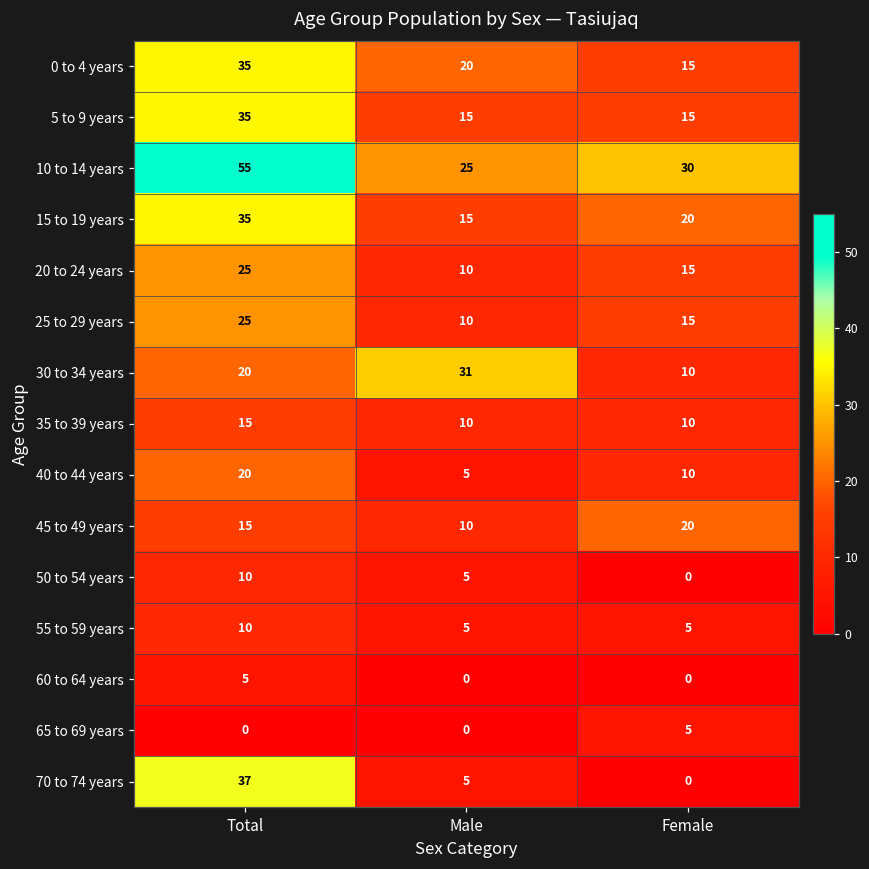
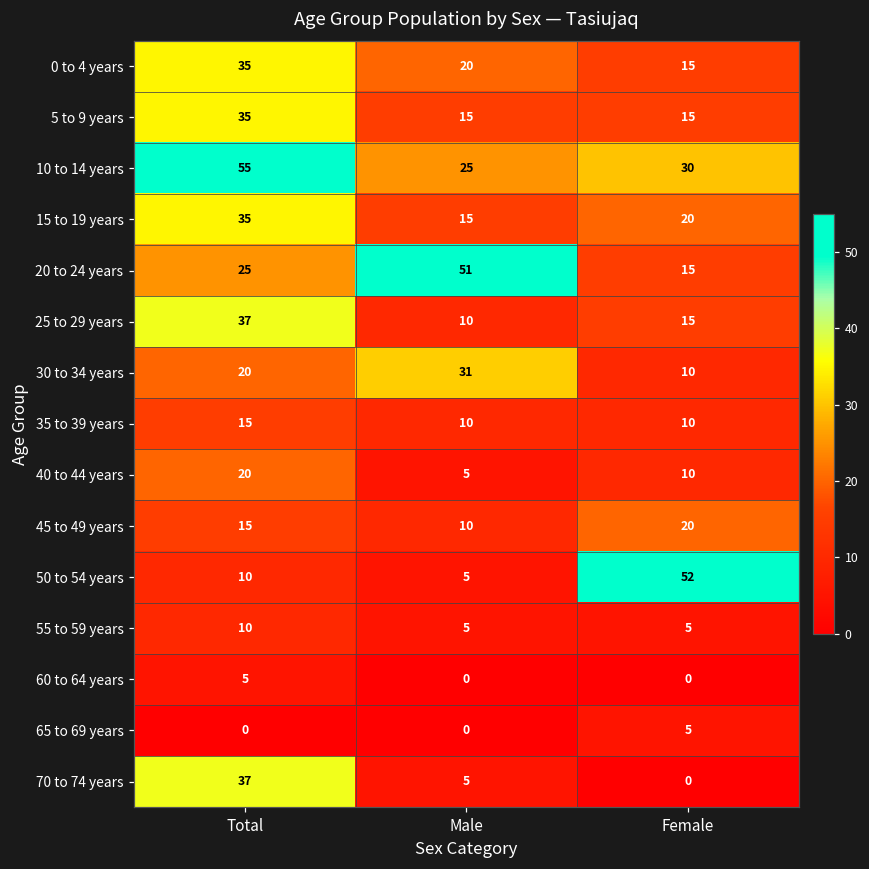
20 to 24 years, Male: 10 -> 51
25 to 29 years, Total: 25 -> 37
50 to 54 years, Female: 0 -> 52
